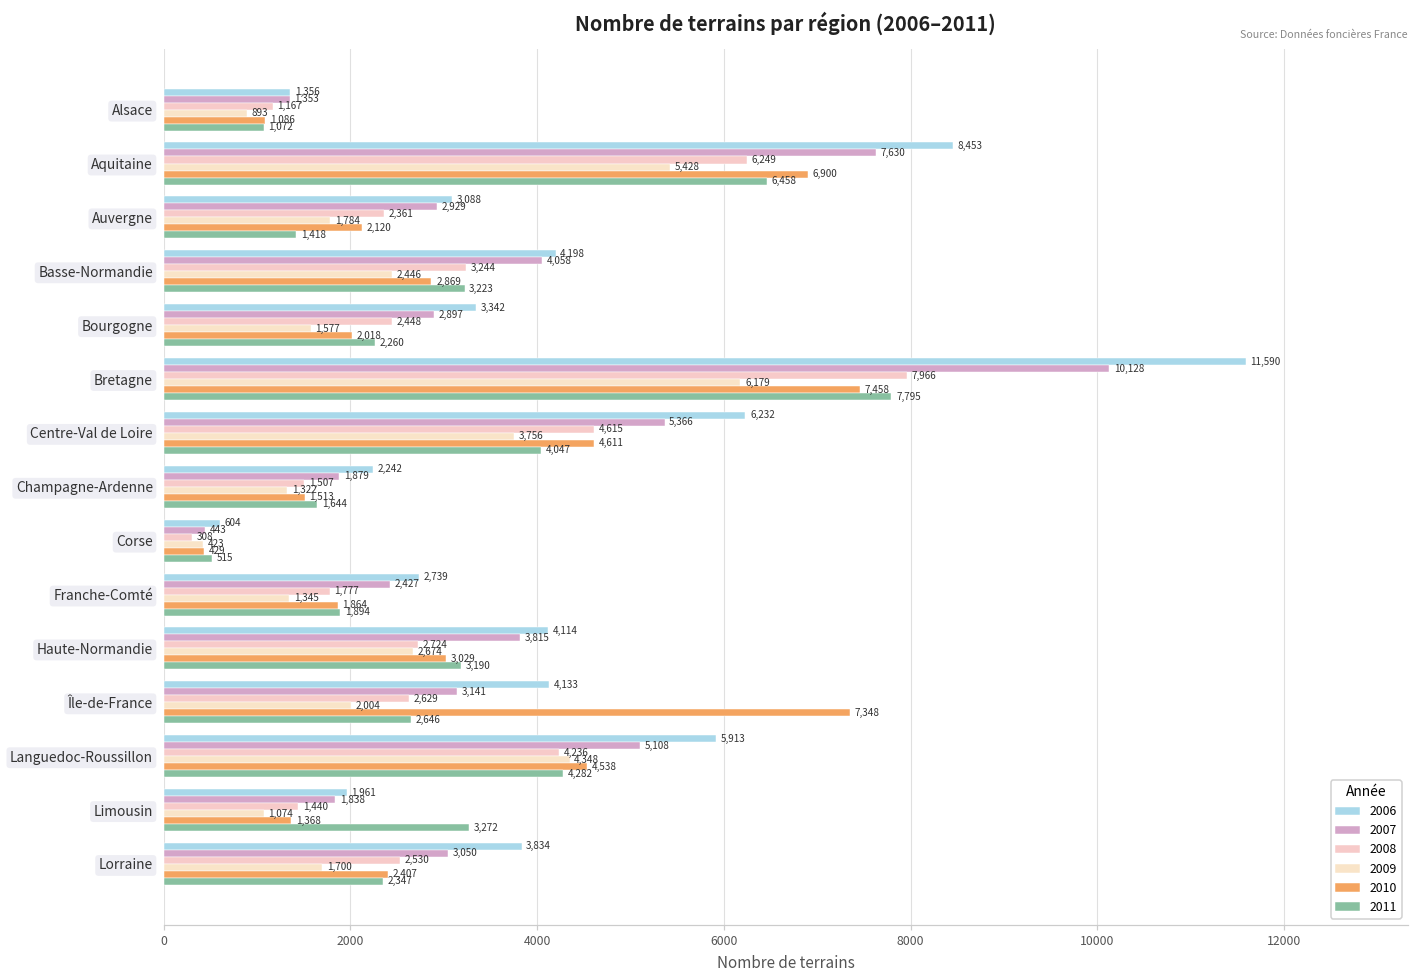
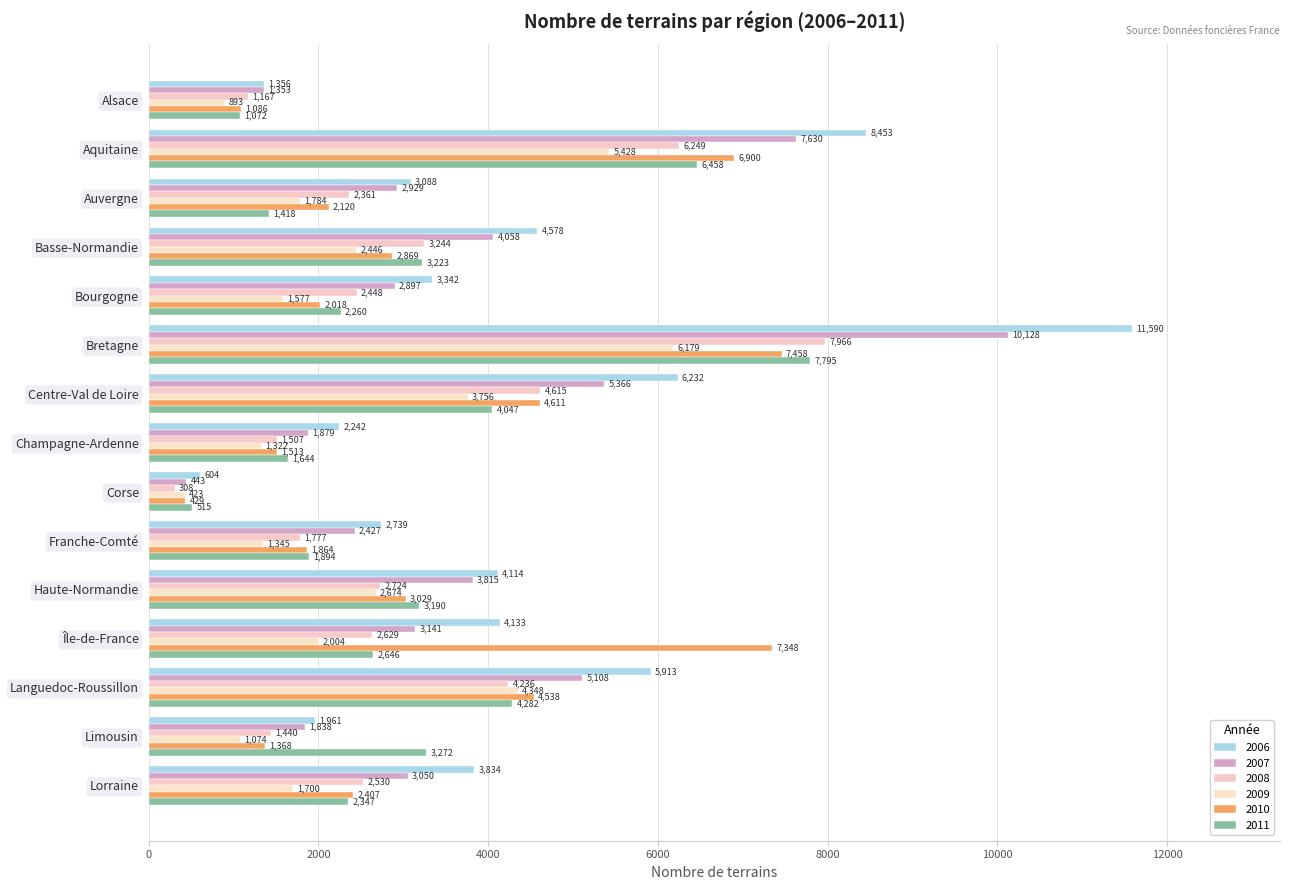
2006, Basse-Normandie: 4,198 -> 4,578
